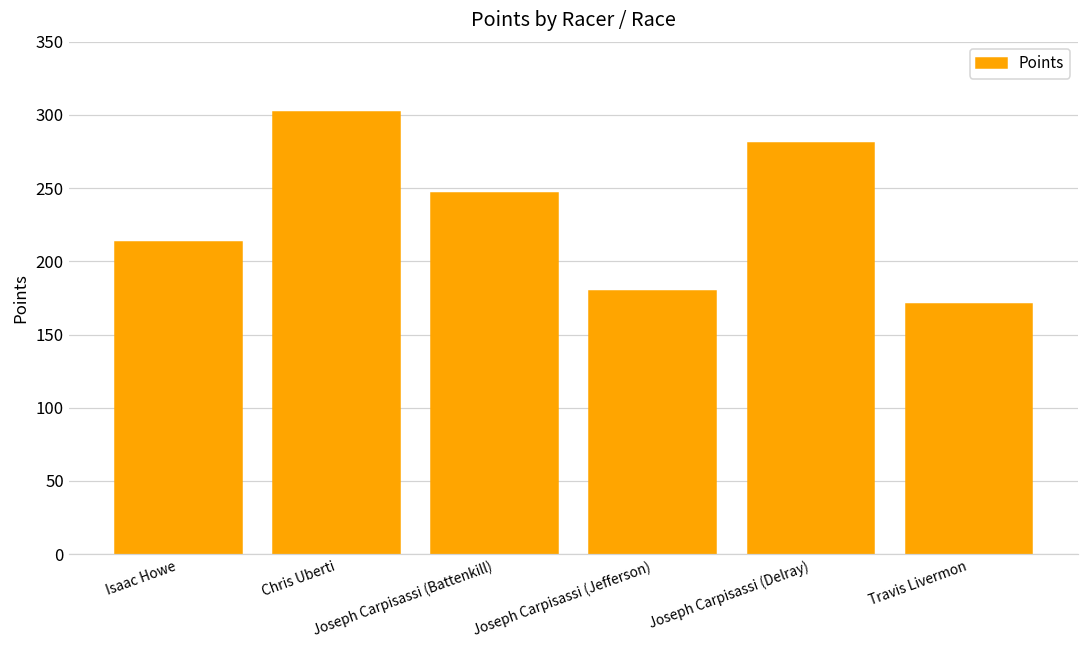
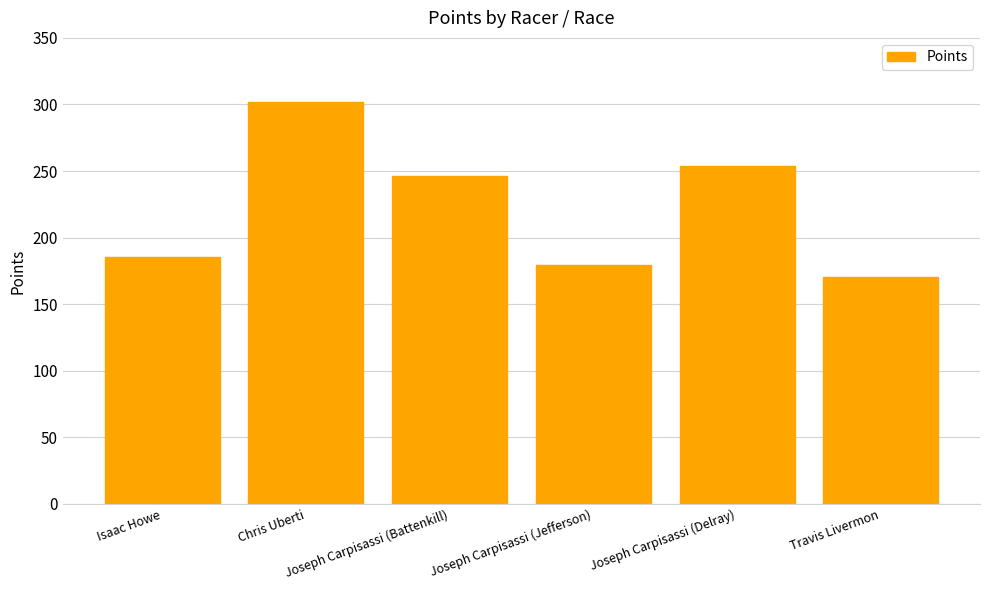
Isaac Howe: 213 -> 185
Joseph Carpisassi (Delray): 281 -> 254
